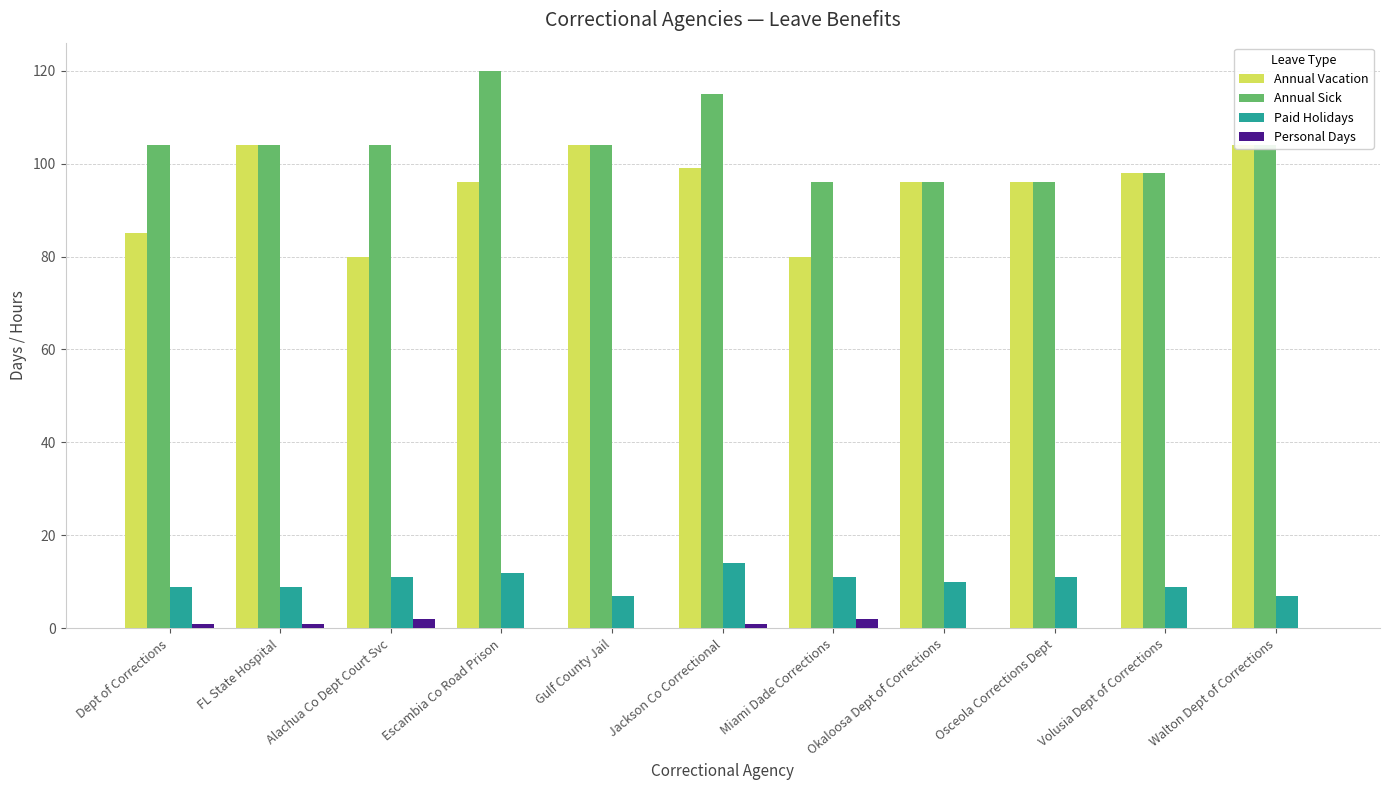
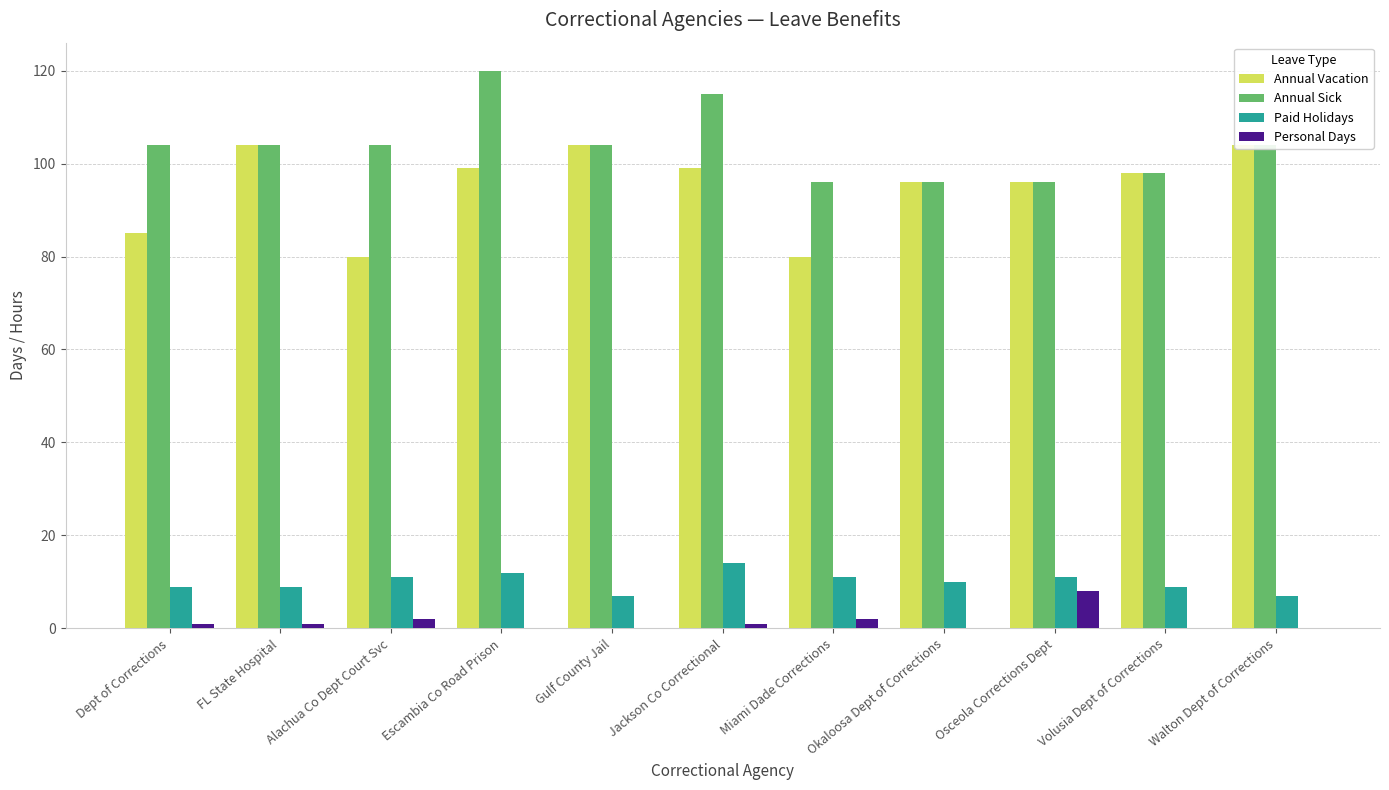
Annual Vacation, Escambia Co Road Prison: 96 -> 99
Personal Days, Osceola Corrections Dept: 0 -> 8
